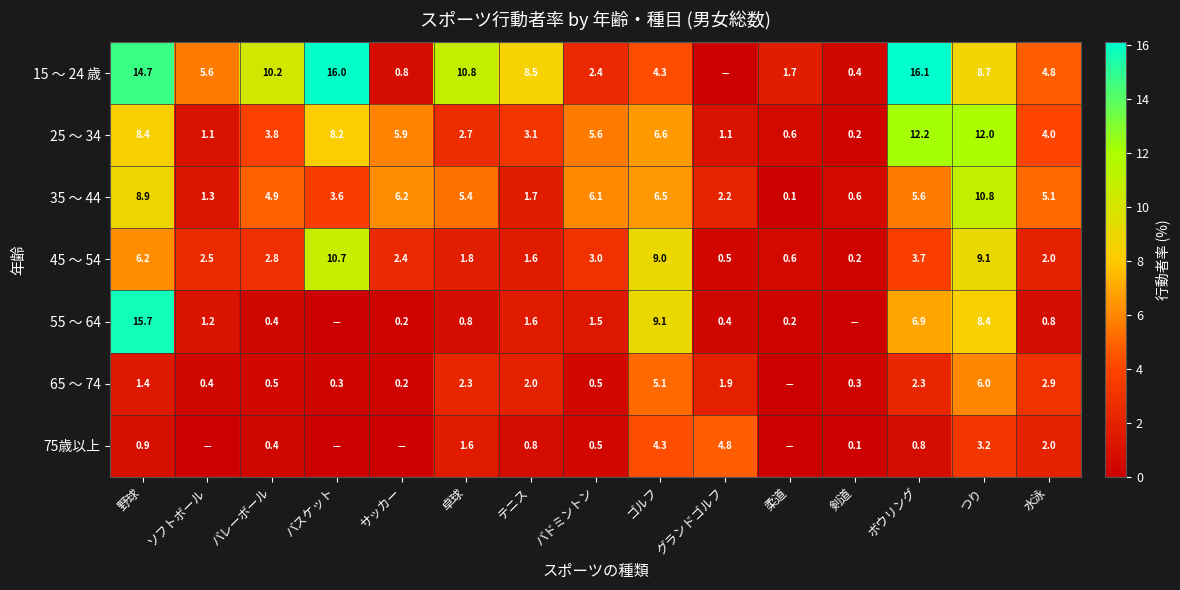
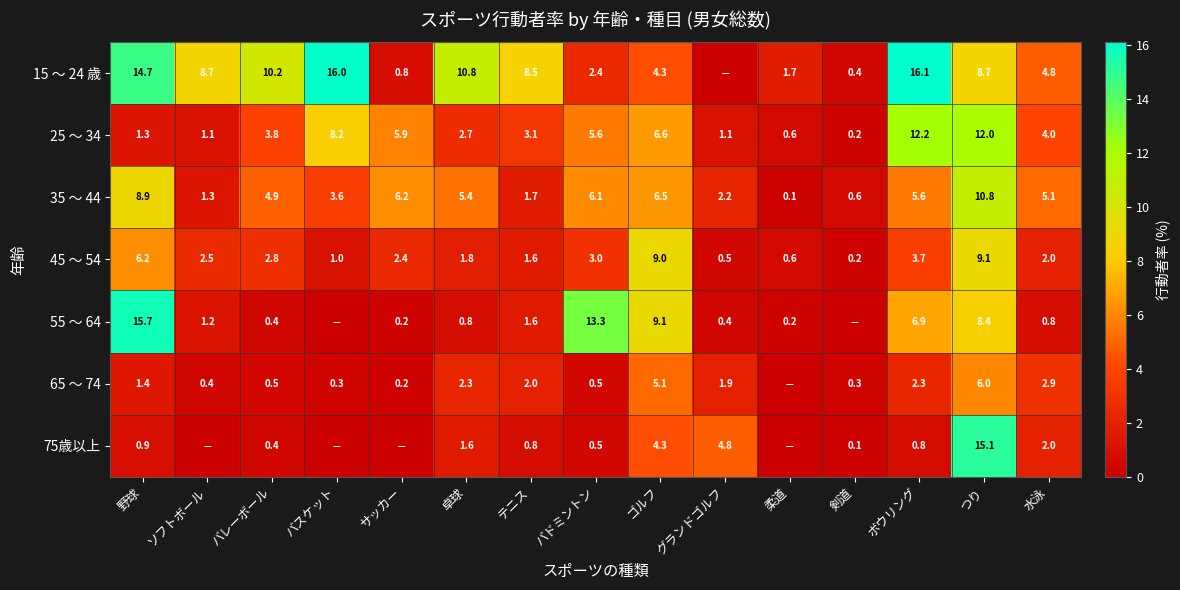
15 ～ 24 歳, ソフトボール: 5.6 -> 8.7
25 ～ 34, 野球: 8.4 -> 1.3
45 ～ 54, バスケット: 10.7 -> 1.0
55 ～ 64, バドミントン: 1.5 -> 13.3
75歳以上, つり: 3.2 -> 15.1
